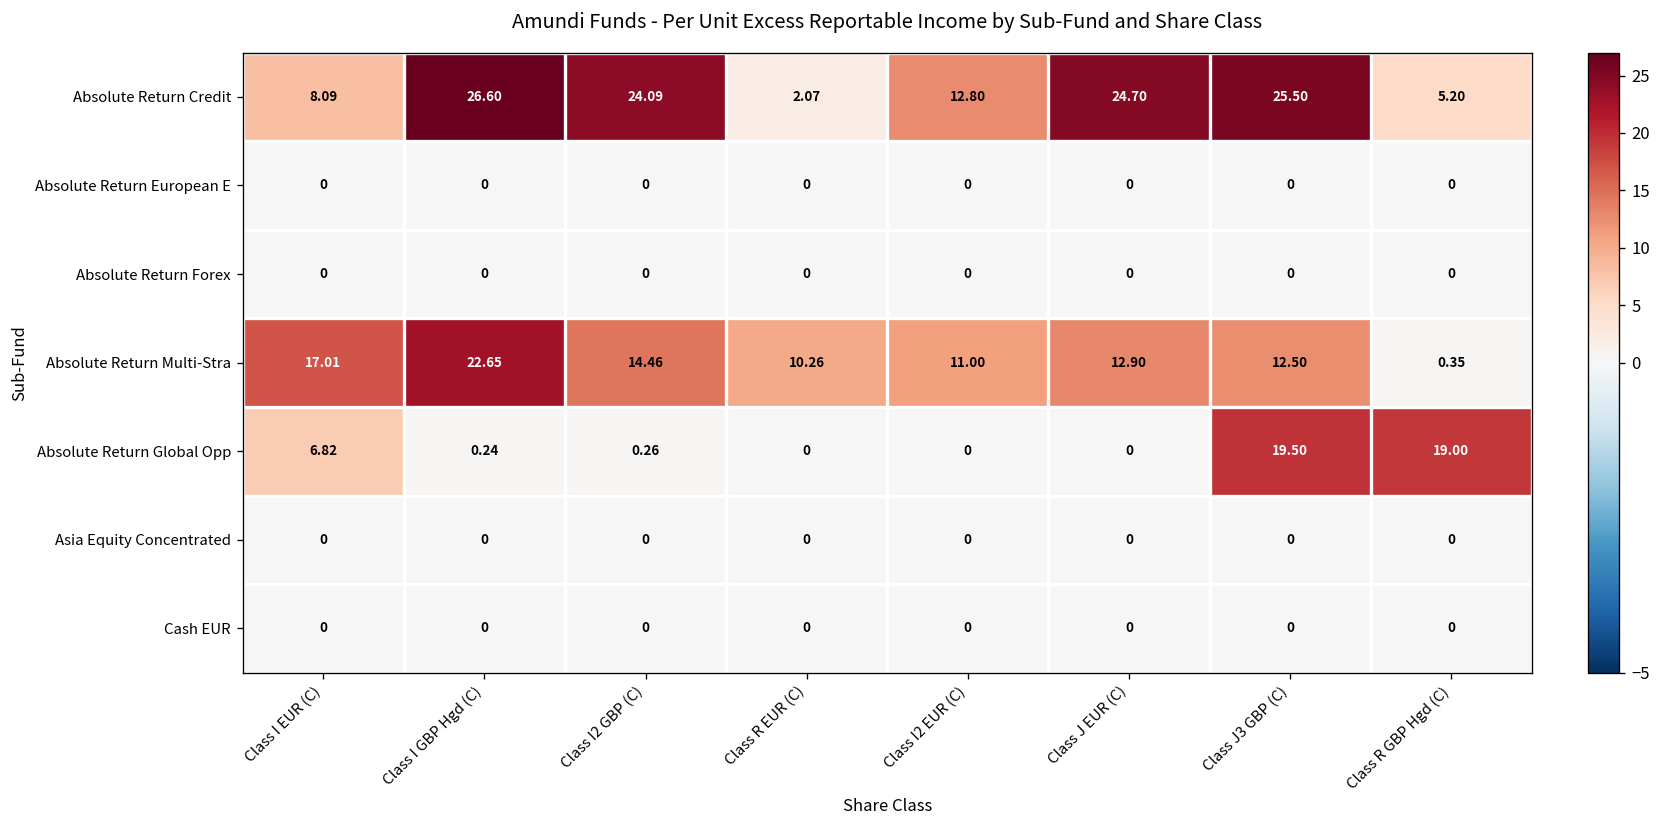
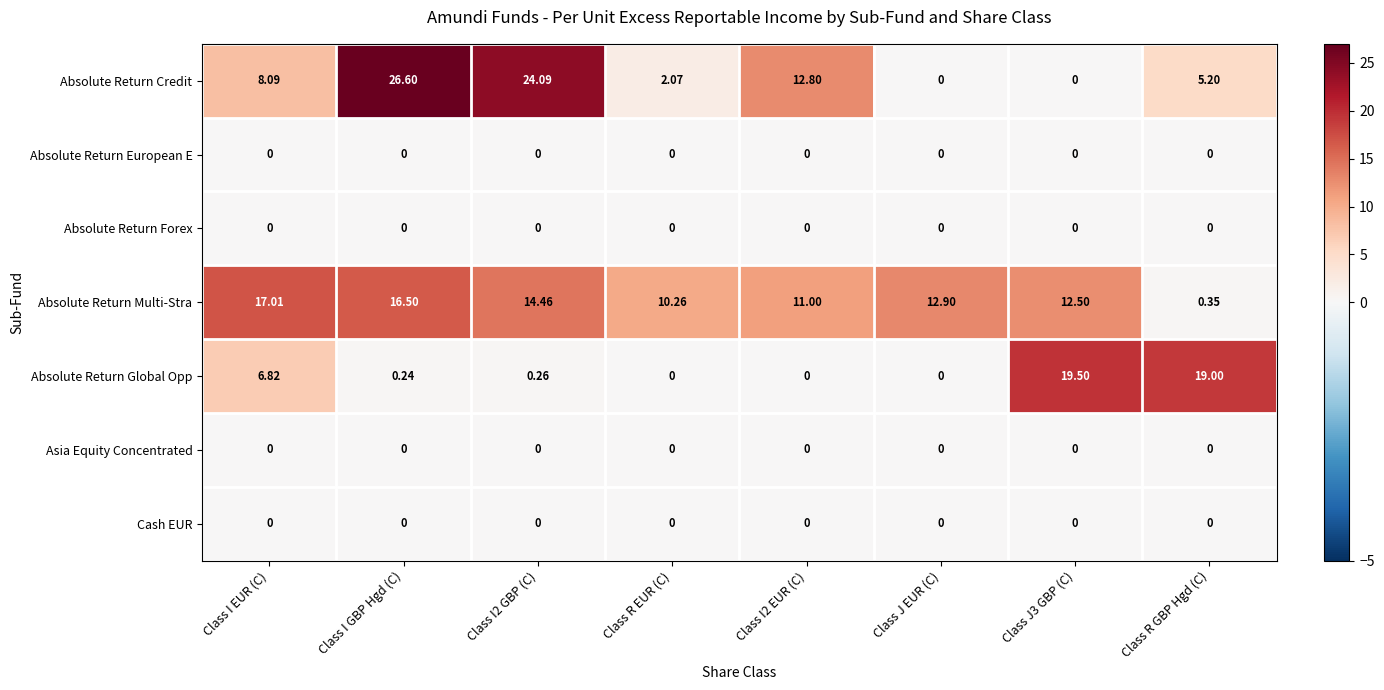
Absolute Return Credit, Class J EUR (C): 24.70 -> 0
Absolute Return Credit, Class J3 GBP (C): 25.50 -> 0
Absolute Return Multi-Stra, Class I GBP Hgd (C): 22.65 -> 16.50
